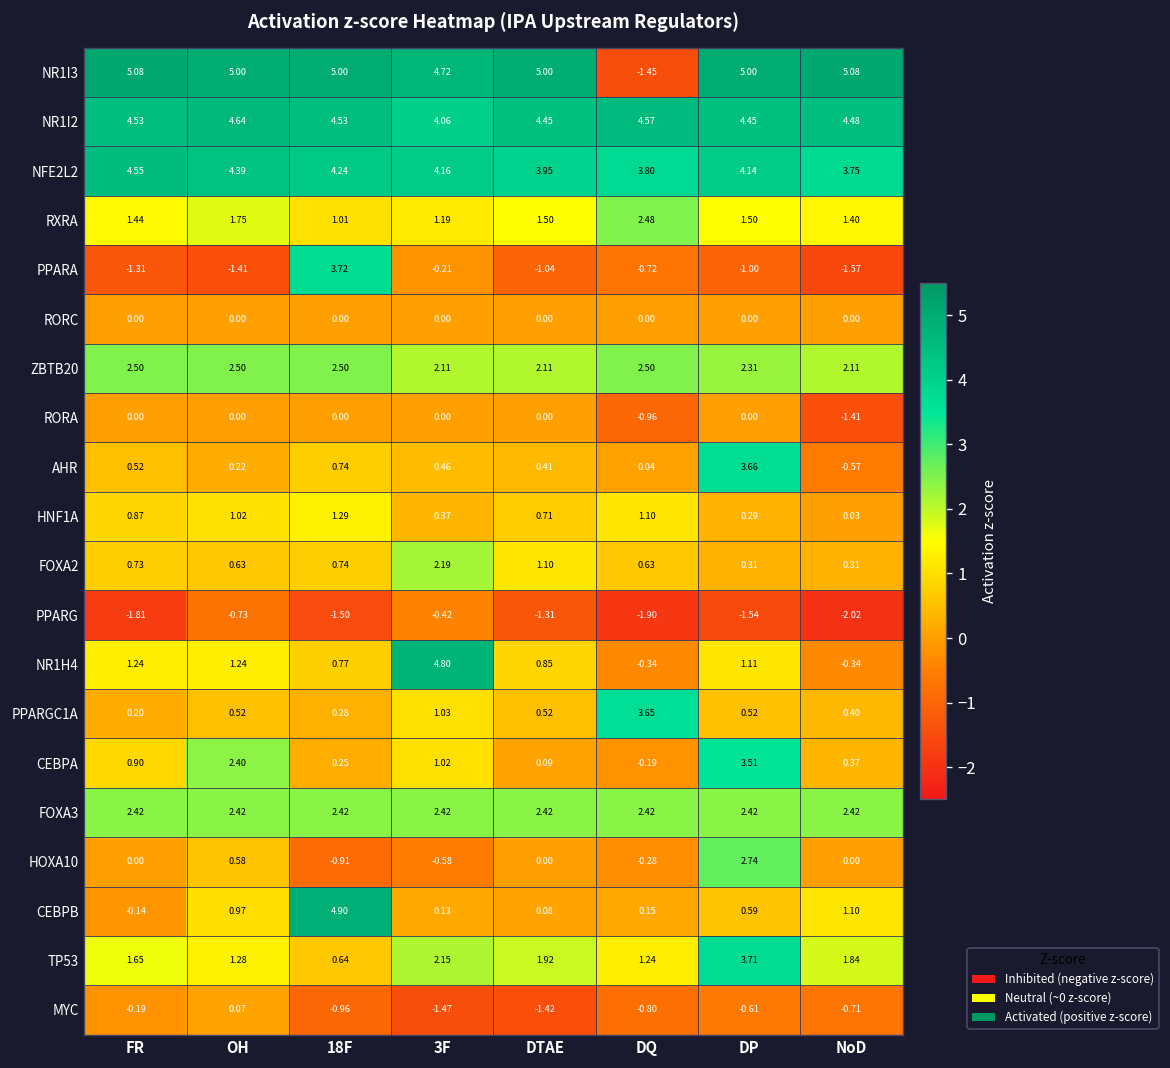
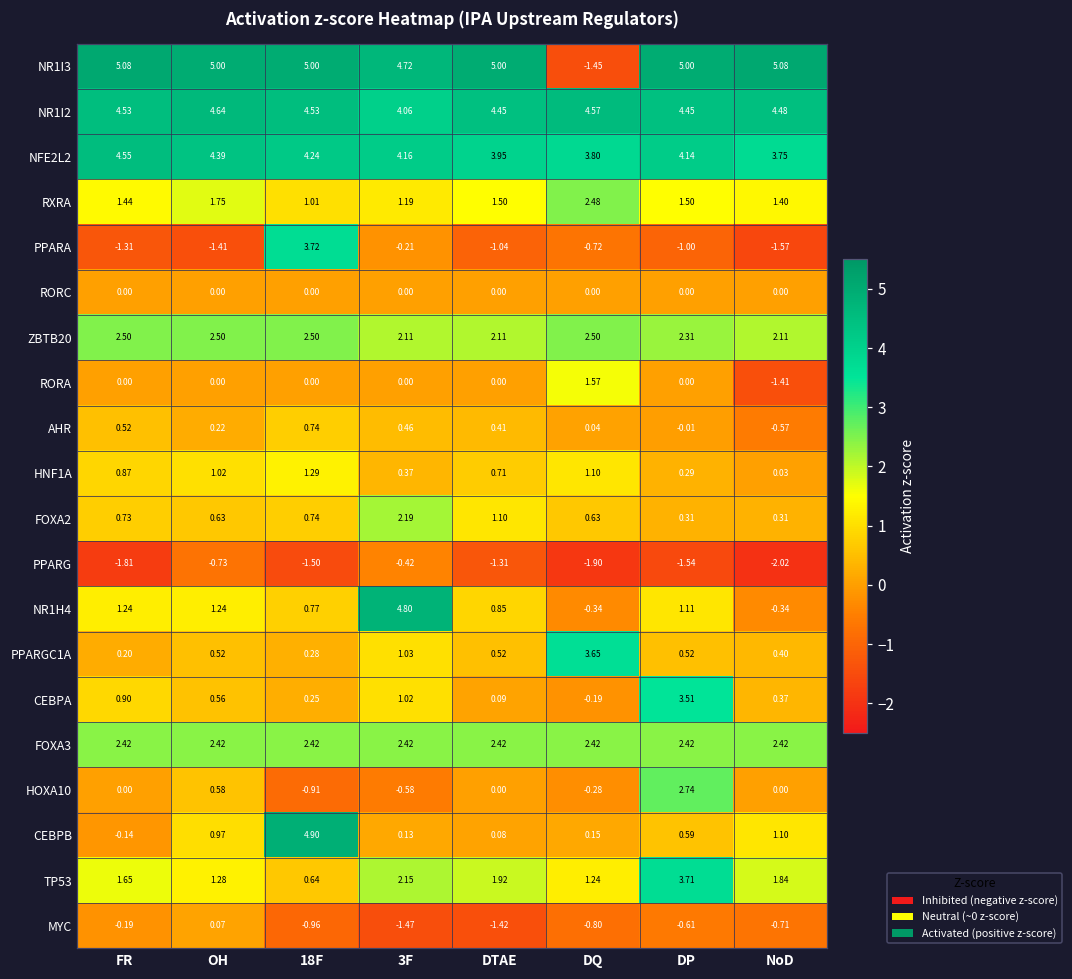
RORA, DQ: -0.96 -> 1.57
AHR, DP: 3.66 -> -0.01
CEBPA, OH: 2.40 -> 0.56
